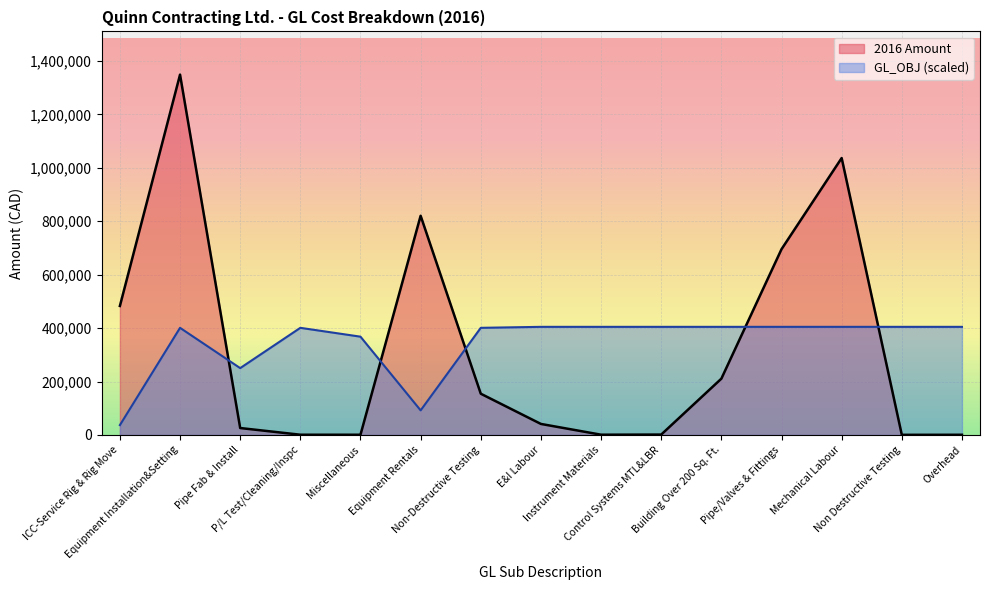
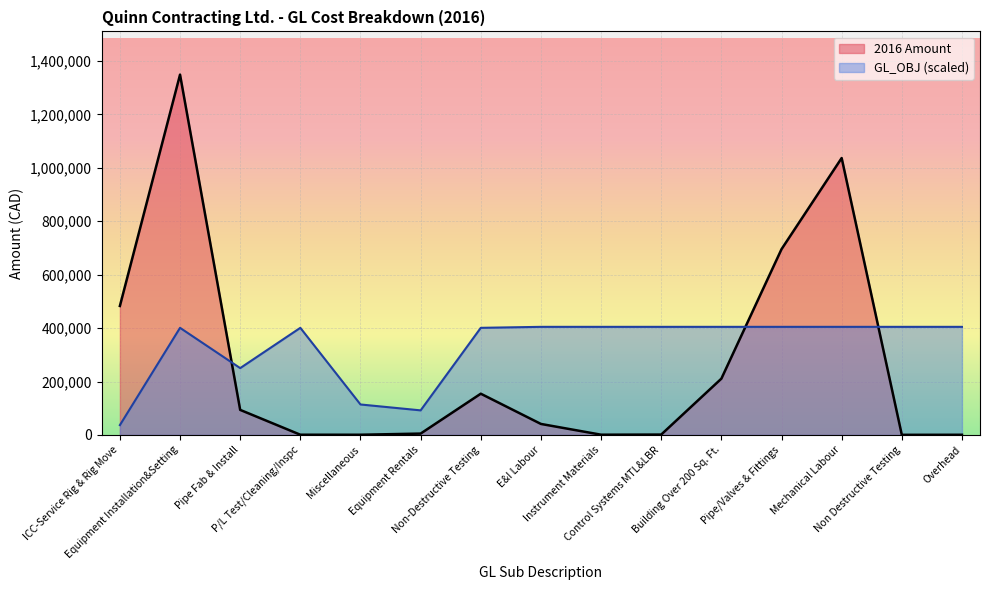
2016 Amount, Pipe Fab & Install: 30,000 -> 90,000
GL_OBJ (scaled), Miscellaneous: 370,000 -> 110,000
2016 Amount, Equipment Rentals: 820,000 -> 10,000
